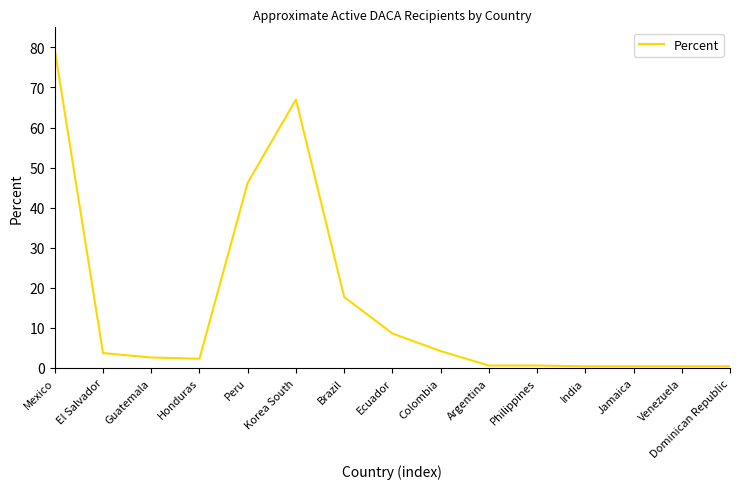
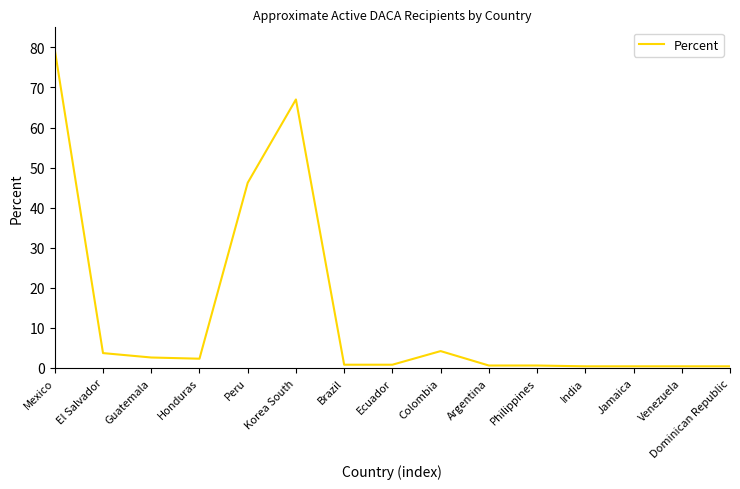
Brazil: 18 -> 1
Ecuador: 9 -> 1
